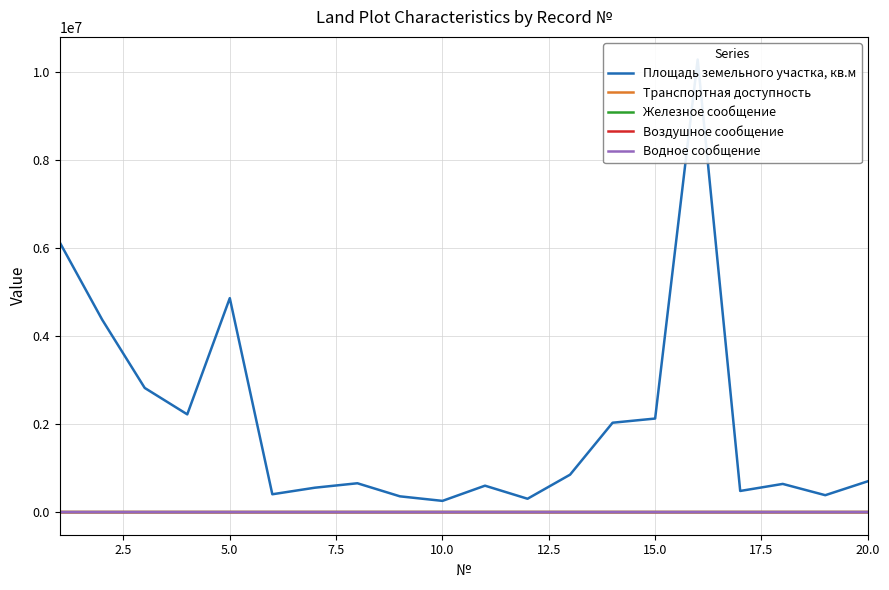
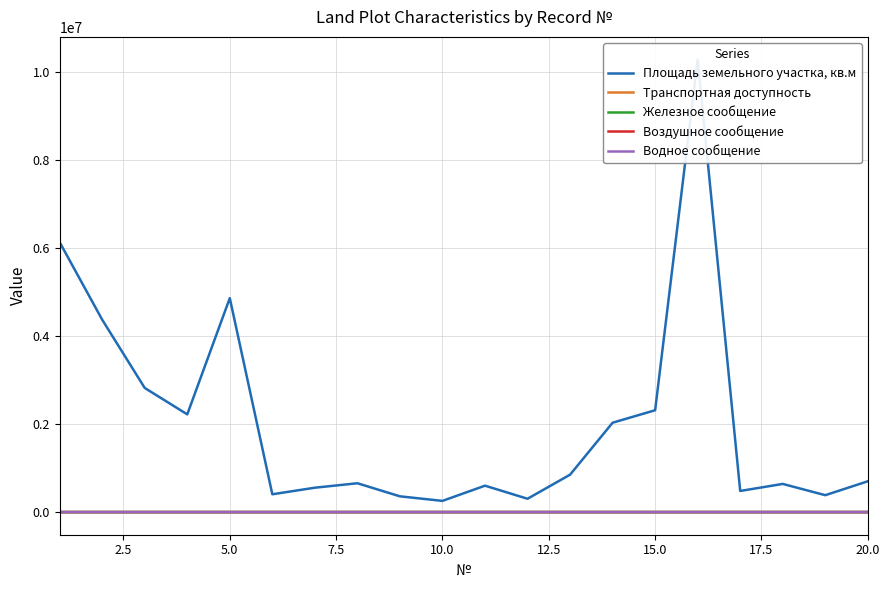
Площадь земельного участка, кв.м, 15.0: 2100000 -> 2300000
